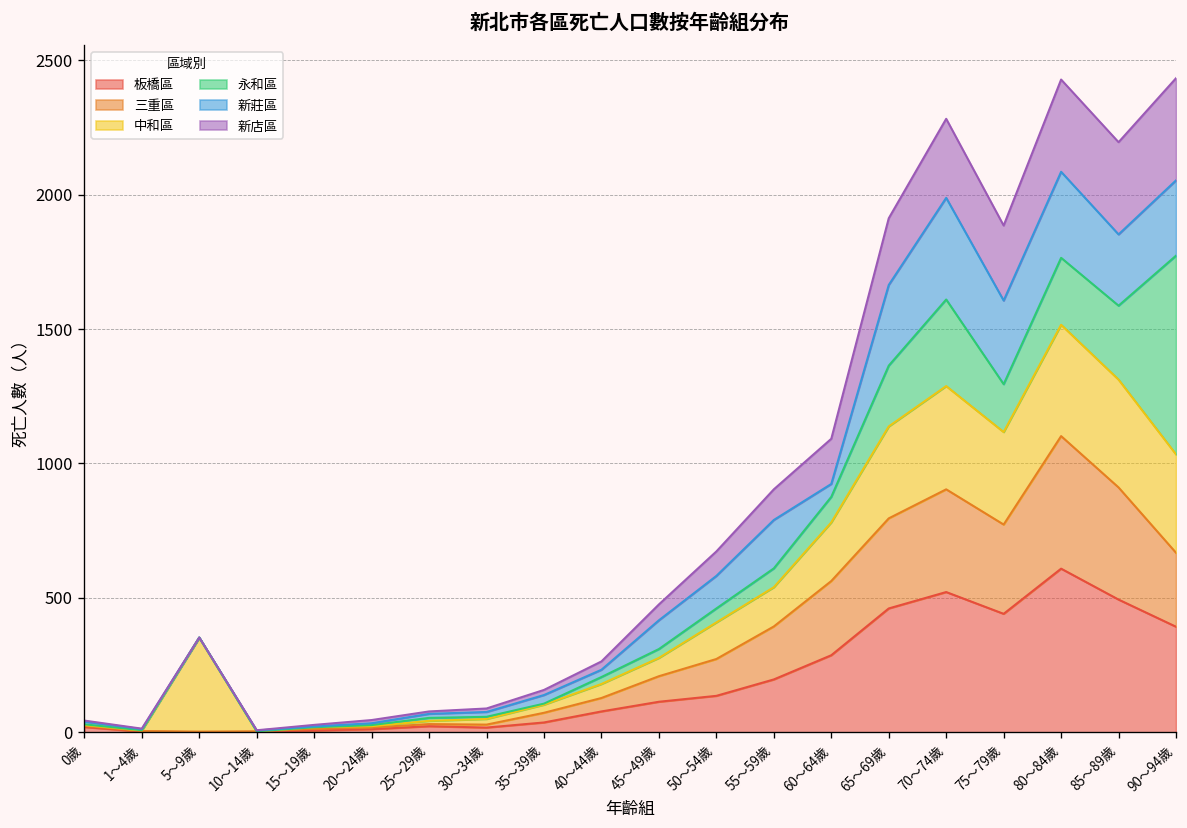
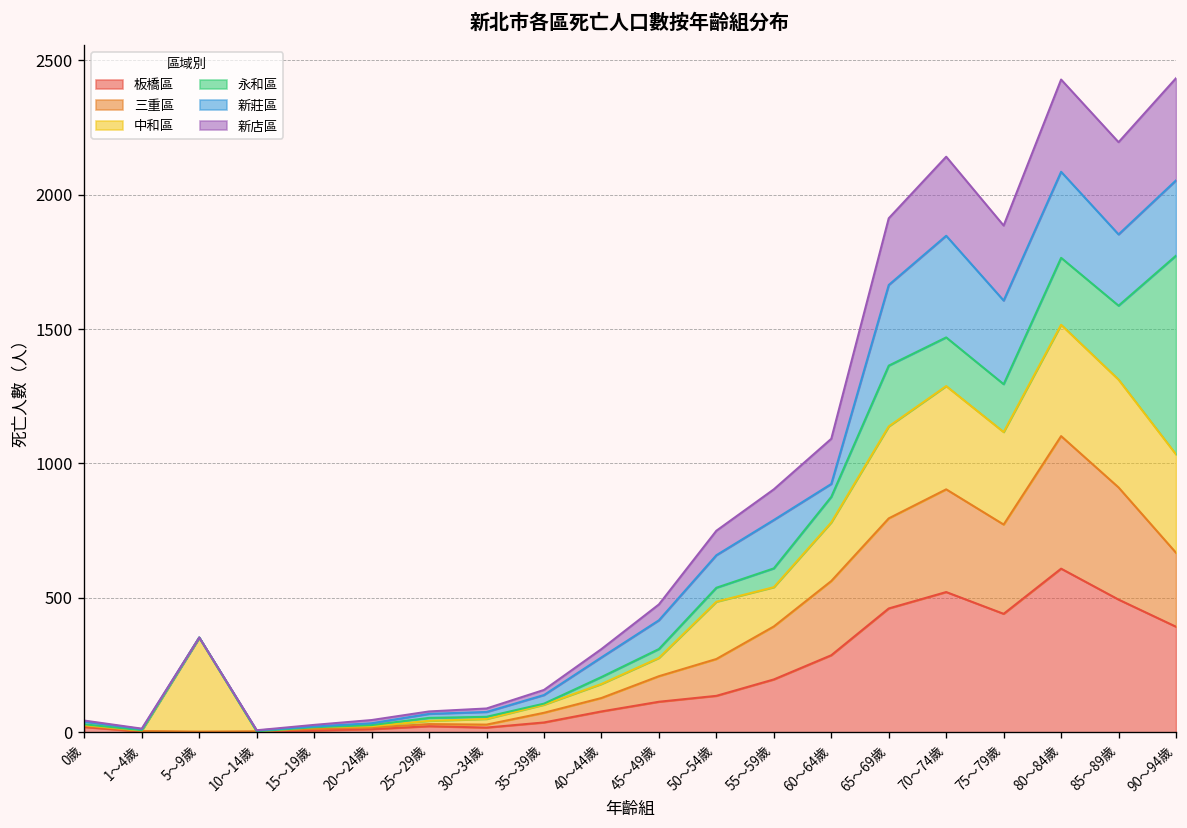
新莊區, 40～44歲: 30 -> 70
中和區, 50～54歲: 140 -> 210
永和區, 70～74歲: 320 -> 180
